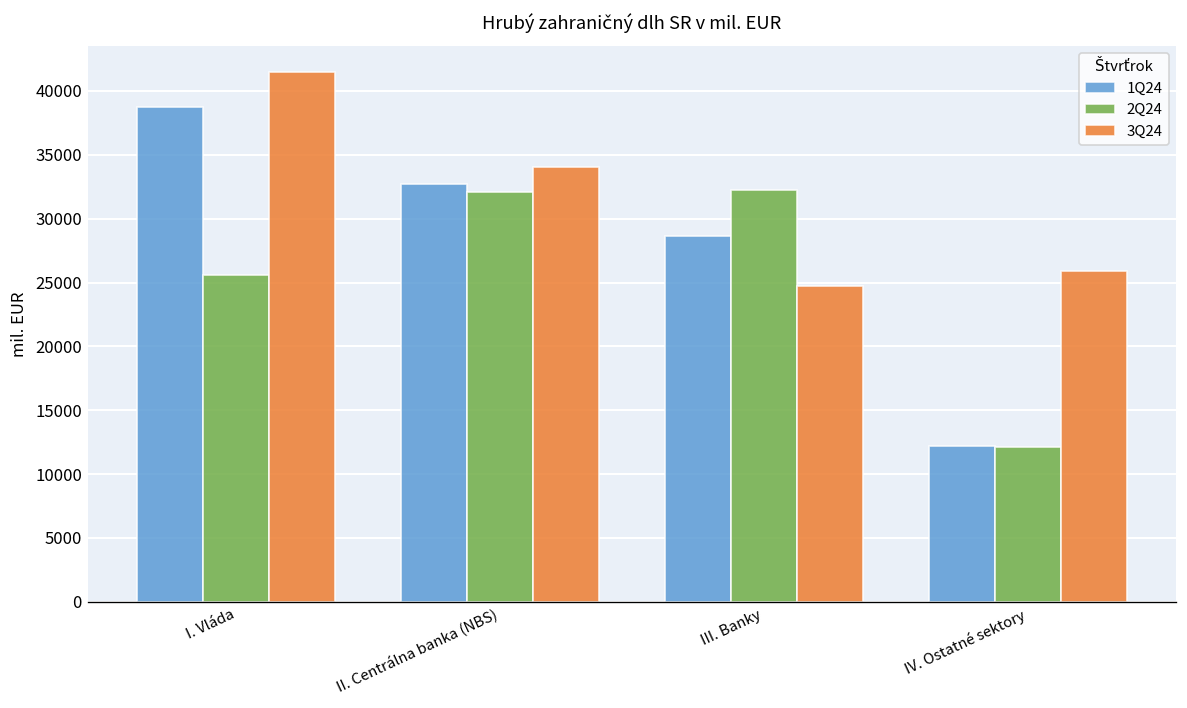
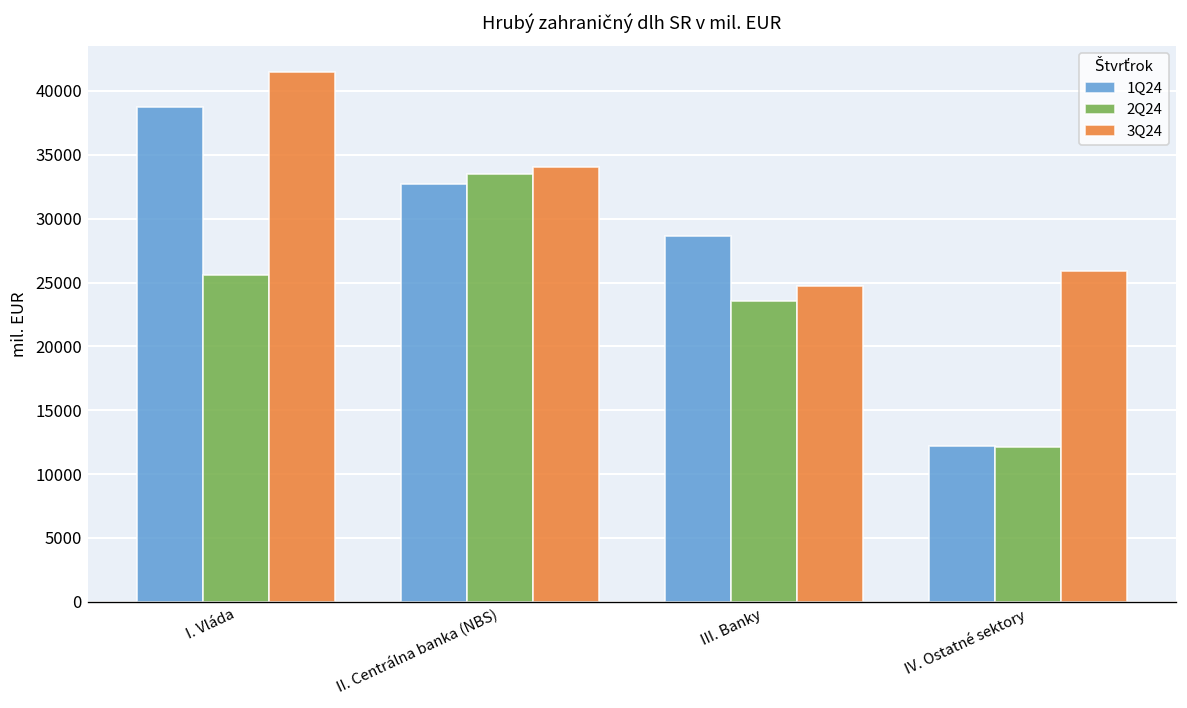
2Q24, II. Centrálna banka (NBS): 32100 -> 33500
2Q24, III. Banky: 32200 -> 23600
